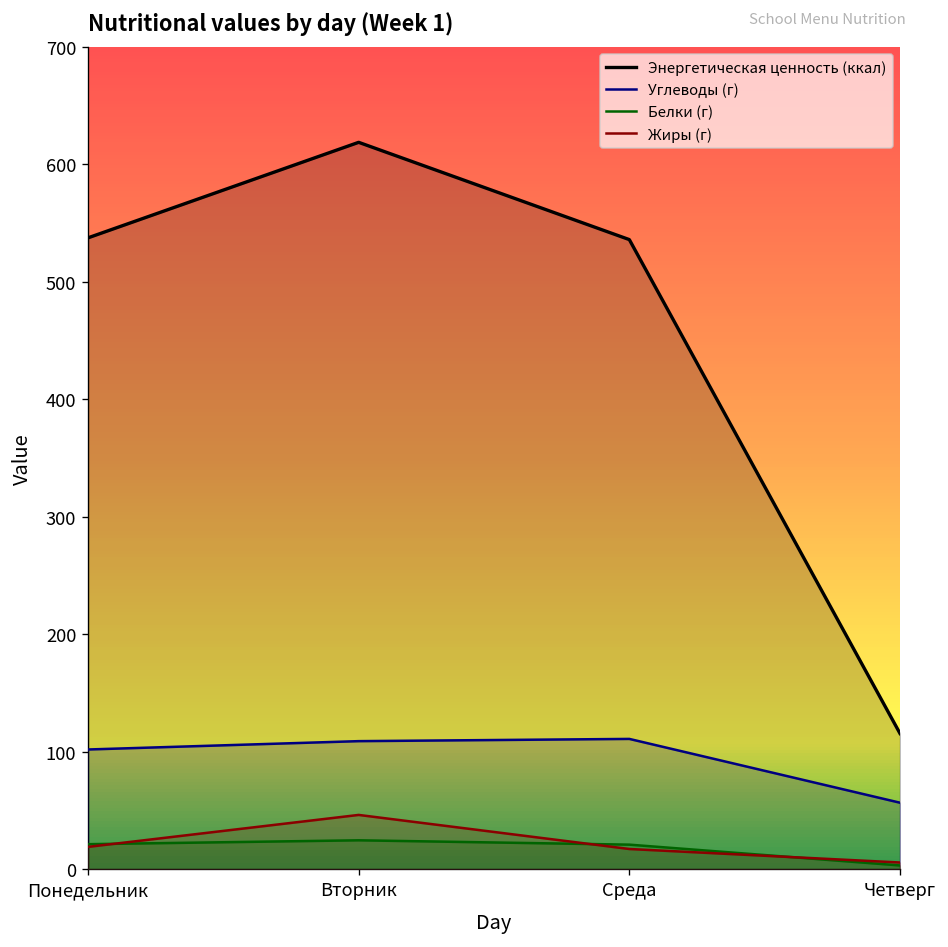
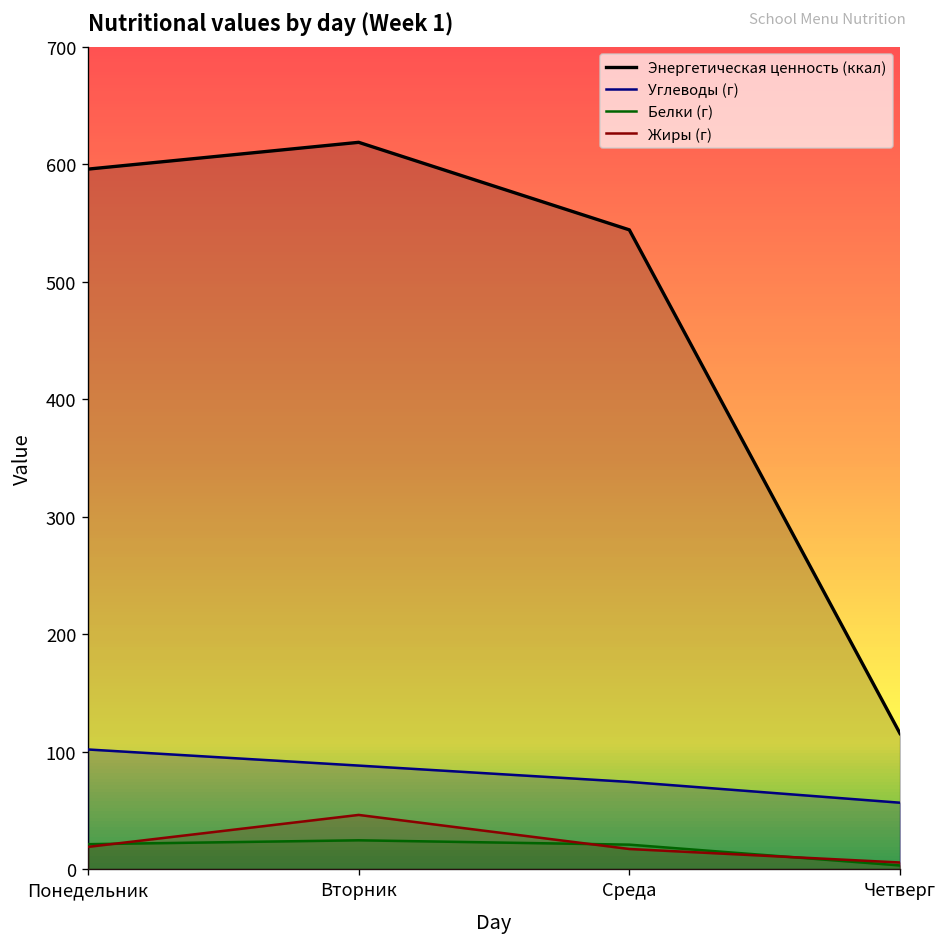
Энергетическая ценность (ккал), Понедельник: 540 -> 600
Углеводы (г), Вторник: 110 -> 90
Энергетическая ценность (ккал), Среда: 536 -> 544
Углеводы (г), Среда: 110 -> 70
